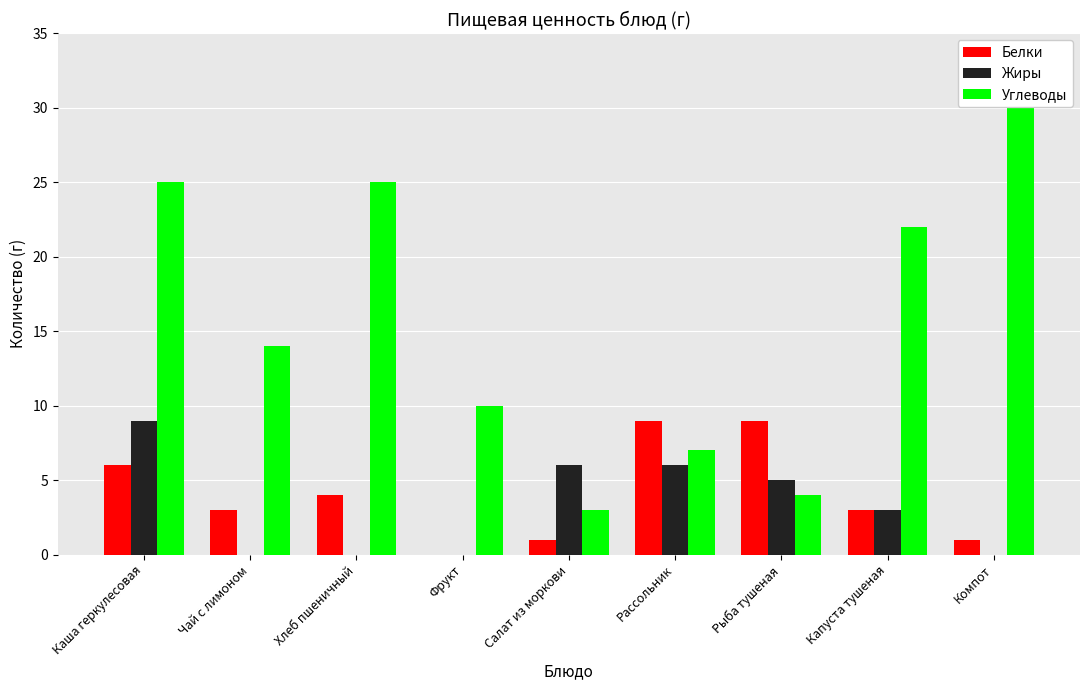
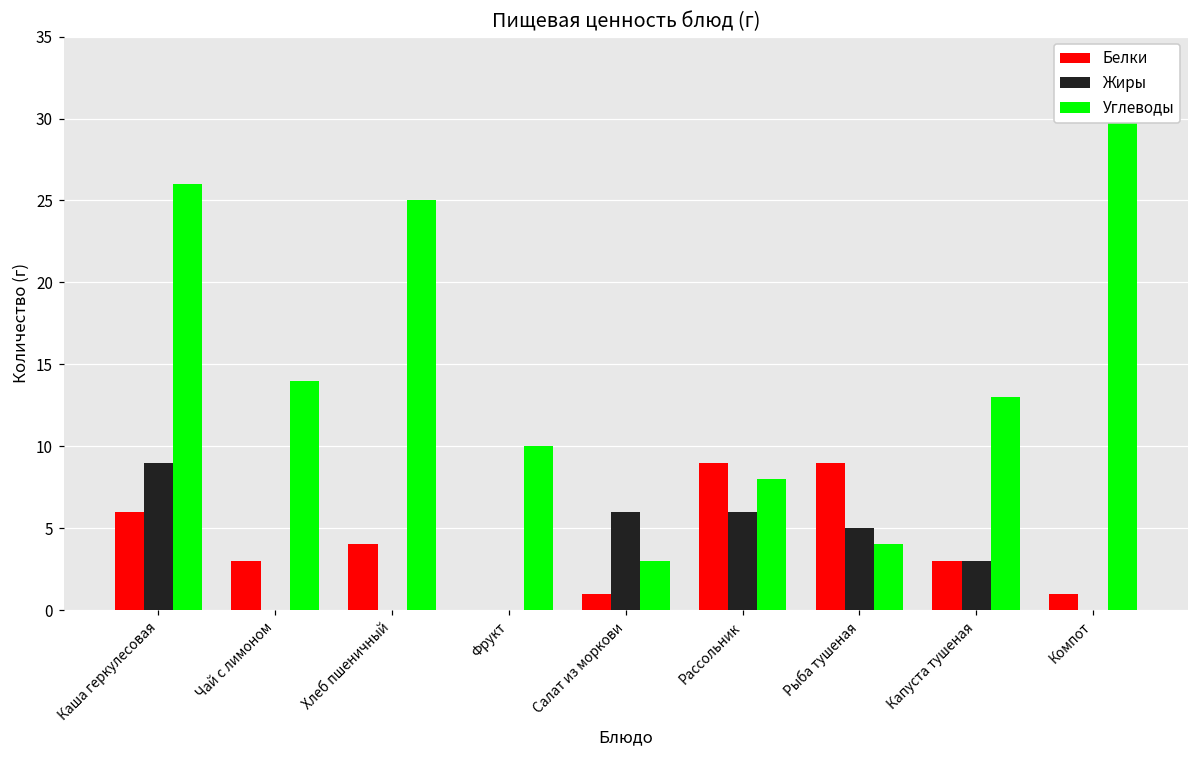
Углеводы, Каша геркулесовая: 25 -> 26
Углеводы, Рассольник: 7 -> 8
Углеводы, Капуста тушеная: 22 -> 13
